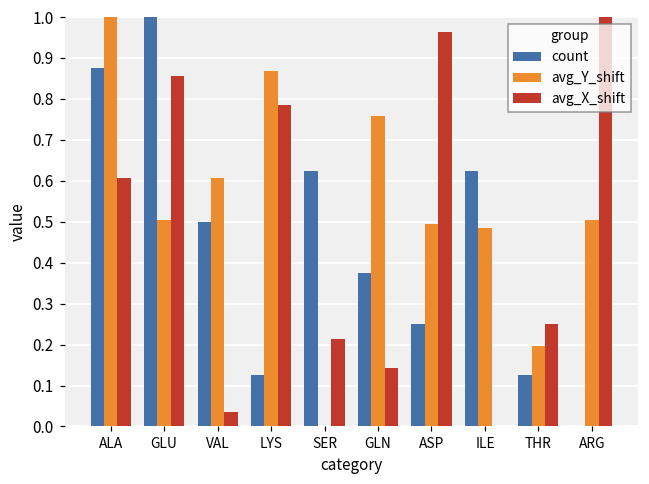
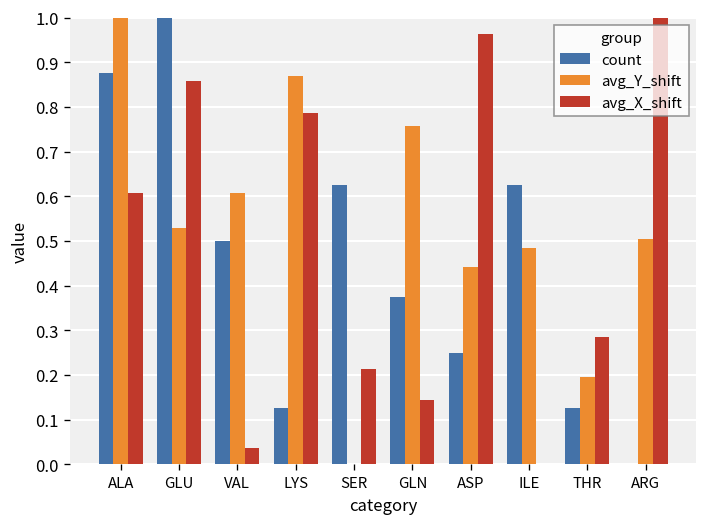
avg_Y_shift, GLU: 0.50 -> 0.53
avg_Y_shift, ASP: 0.49 -> 0.44
avg_X_shift, THR: 0.25 -> 0.29
